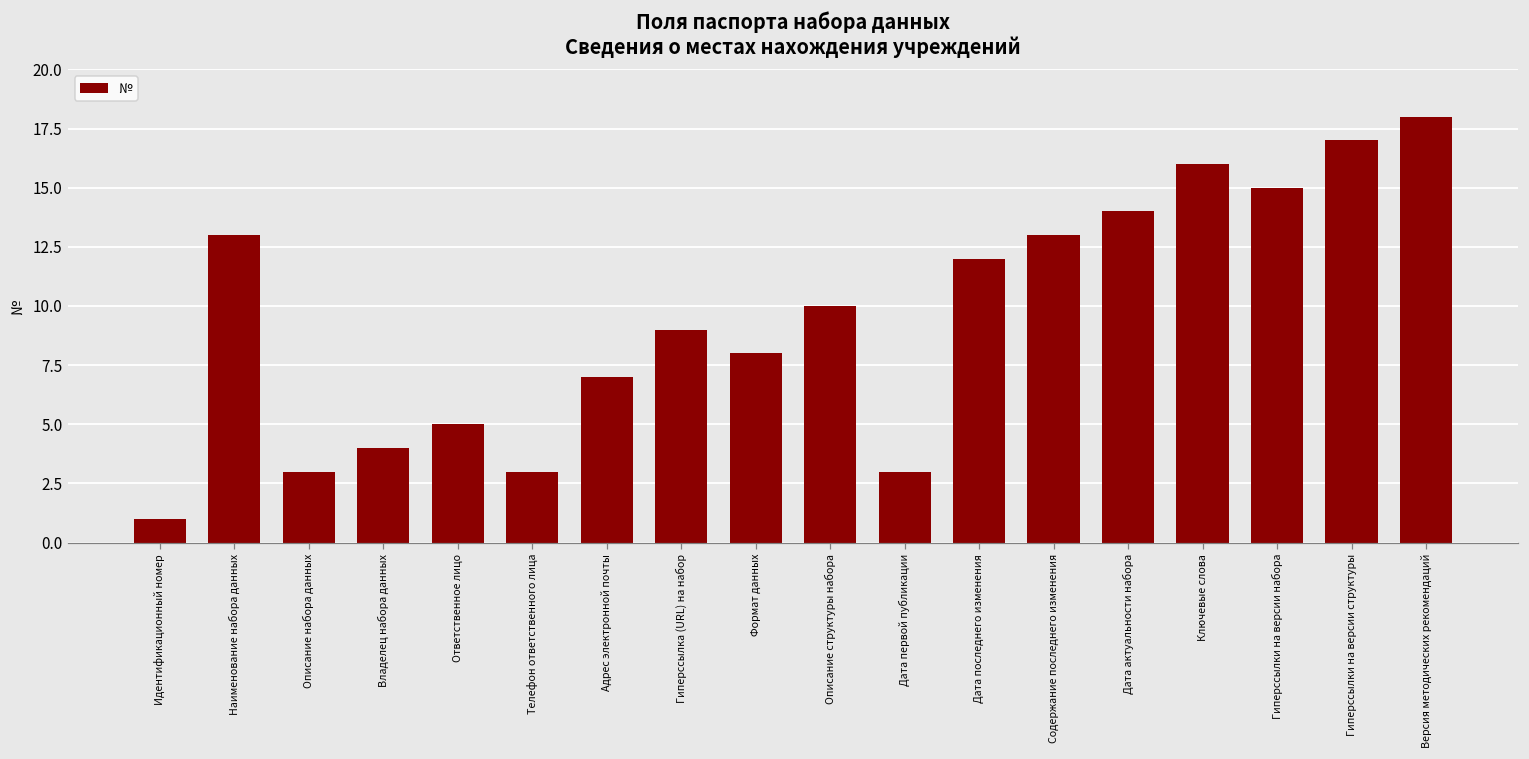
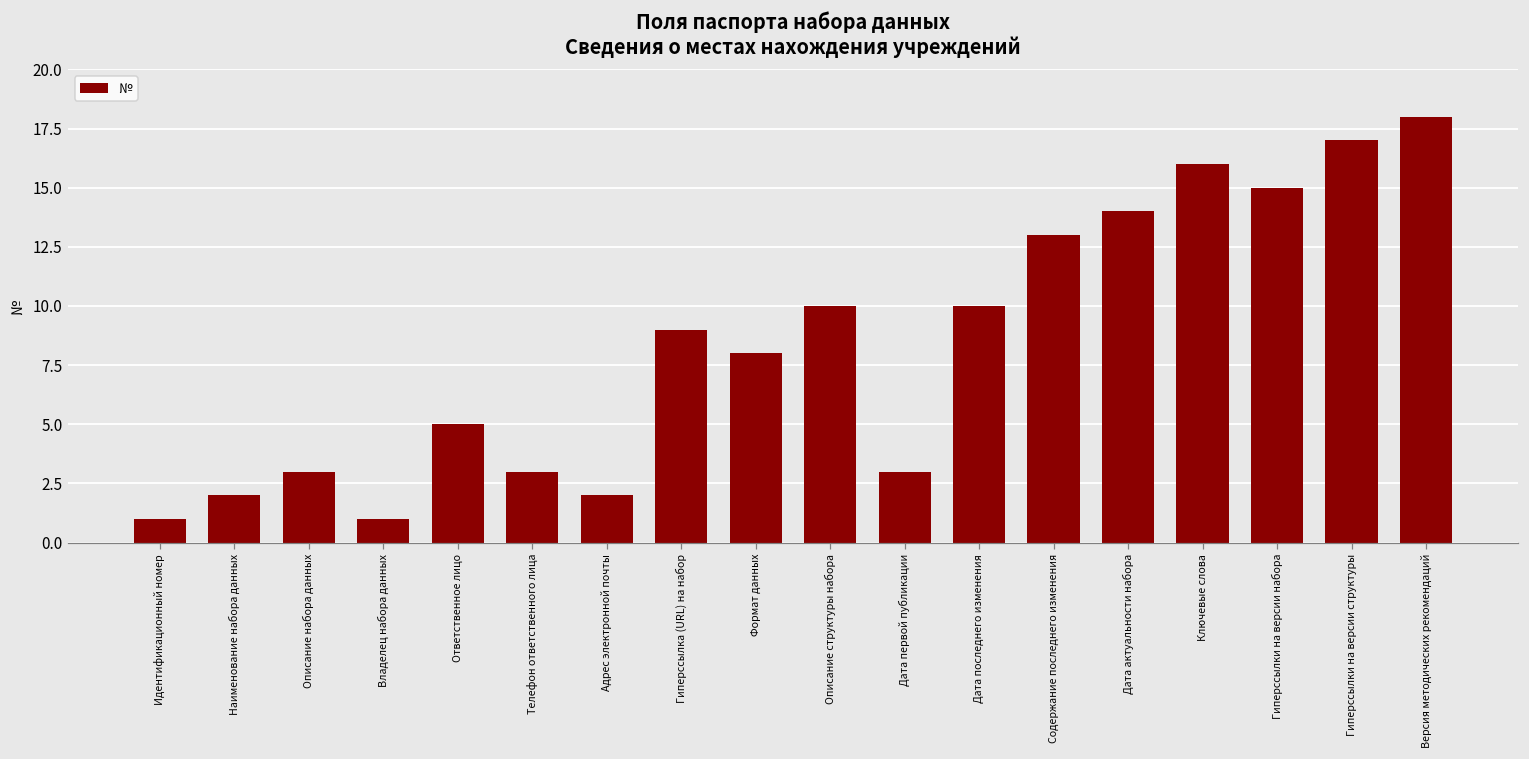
Наименование набора данных: 13 -> 2
Владелец набора данных: 4 -> 1
Адрес электронной почты: 7 -> 2
Дата последнего изменения: 12 -> 10
